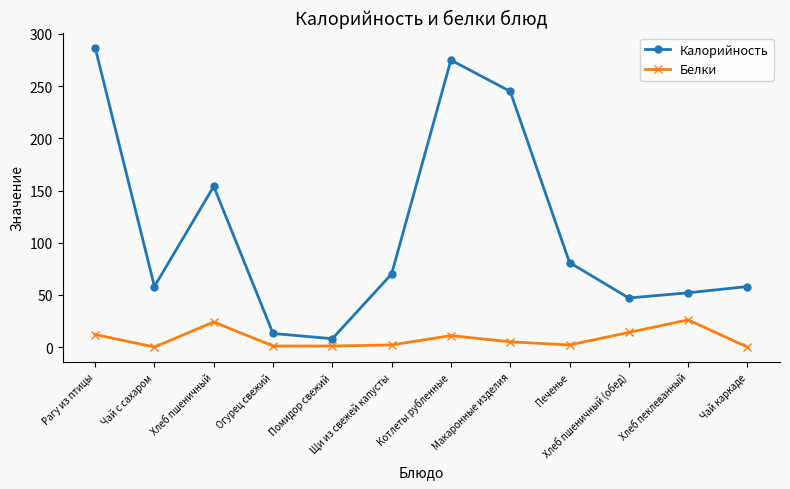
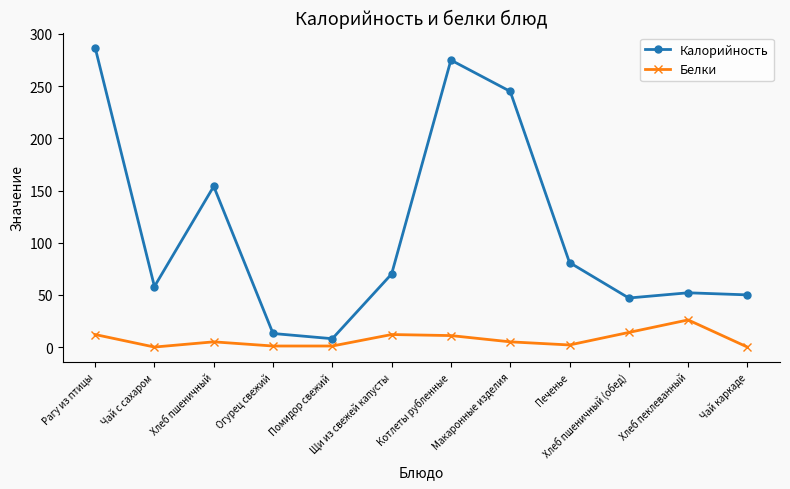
Белки, Хлеб пшеничный: 24 -> 5
Белки, Щи из свежей капусты: 2 -> 12
Калорийность, Чай каркаде: 58 -> 50
